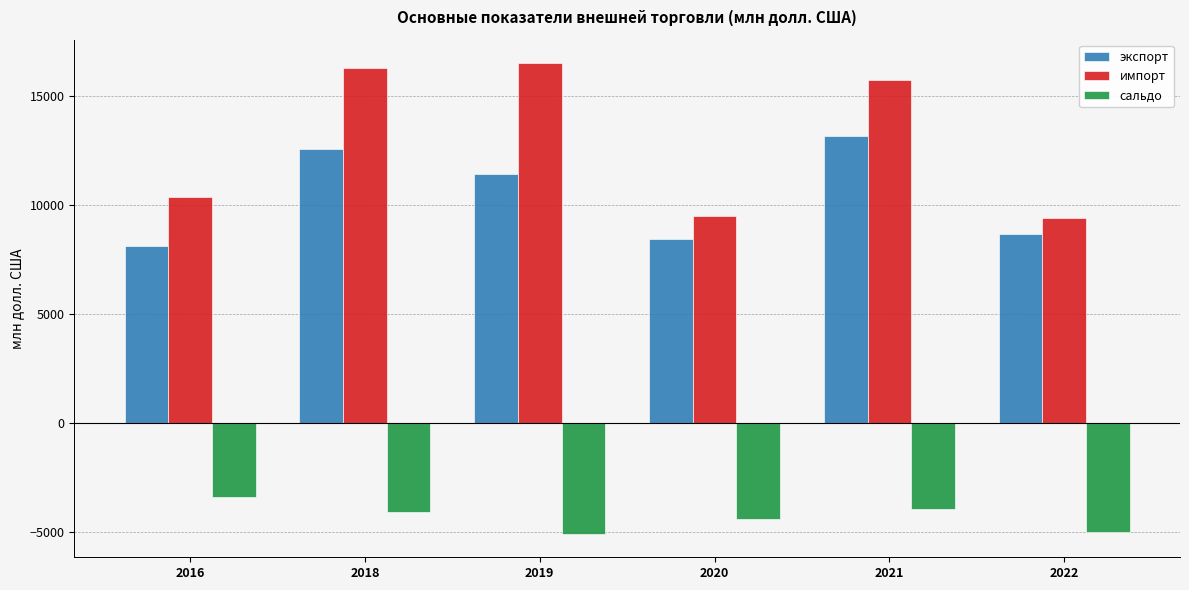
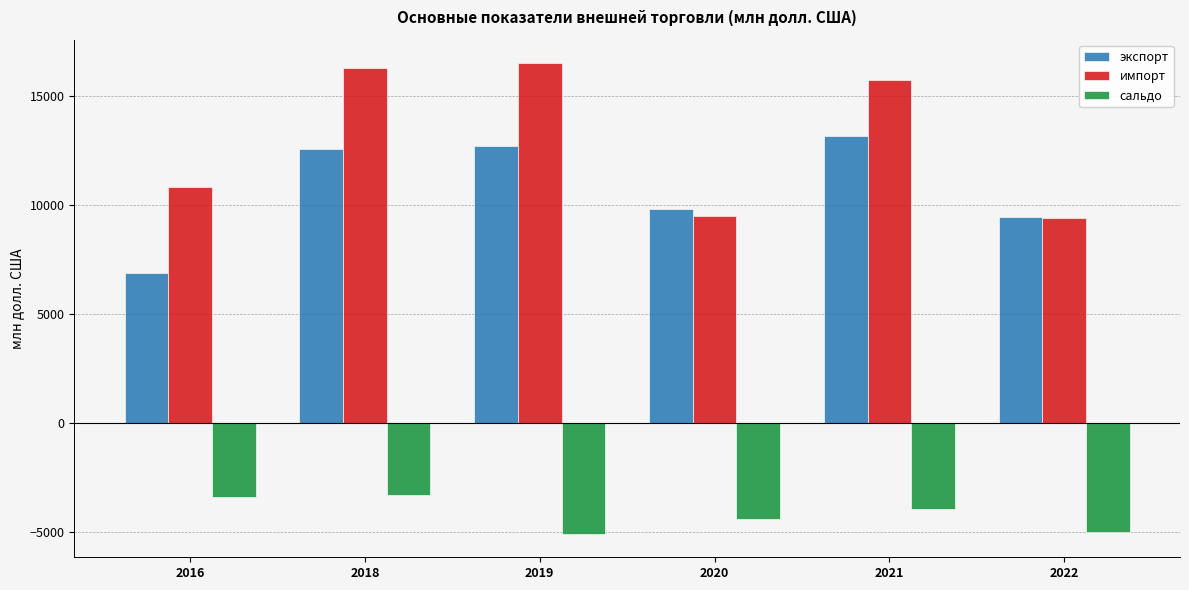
экспорт, 2016: 8100 -> 6900
импорт, 2016: 10400 -> 10800
сальдо, 2018: -4100 -> -3300
экспорт, 2019: 11400 -> 12700
экспорт, 2020: 8400 -> 9800
экспорт, 2022: 8600 -> 9400
